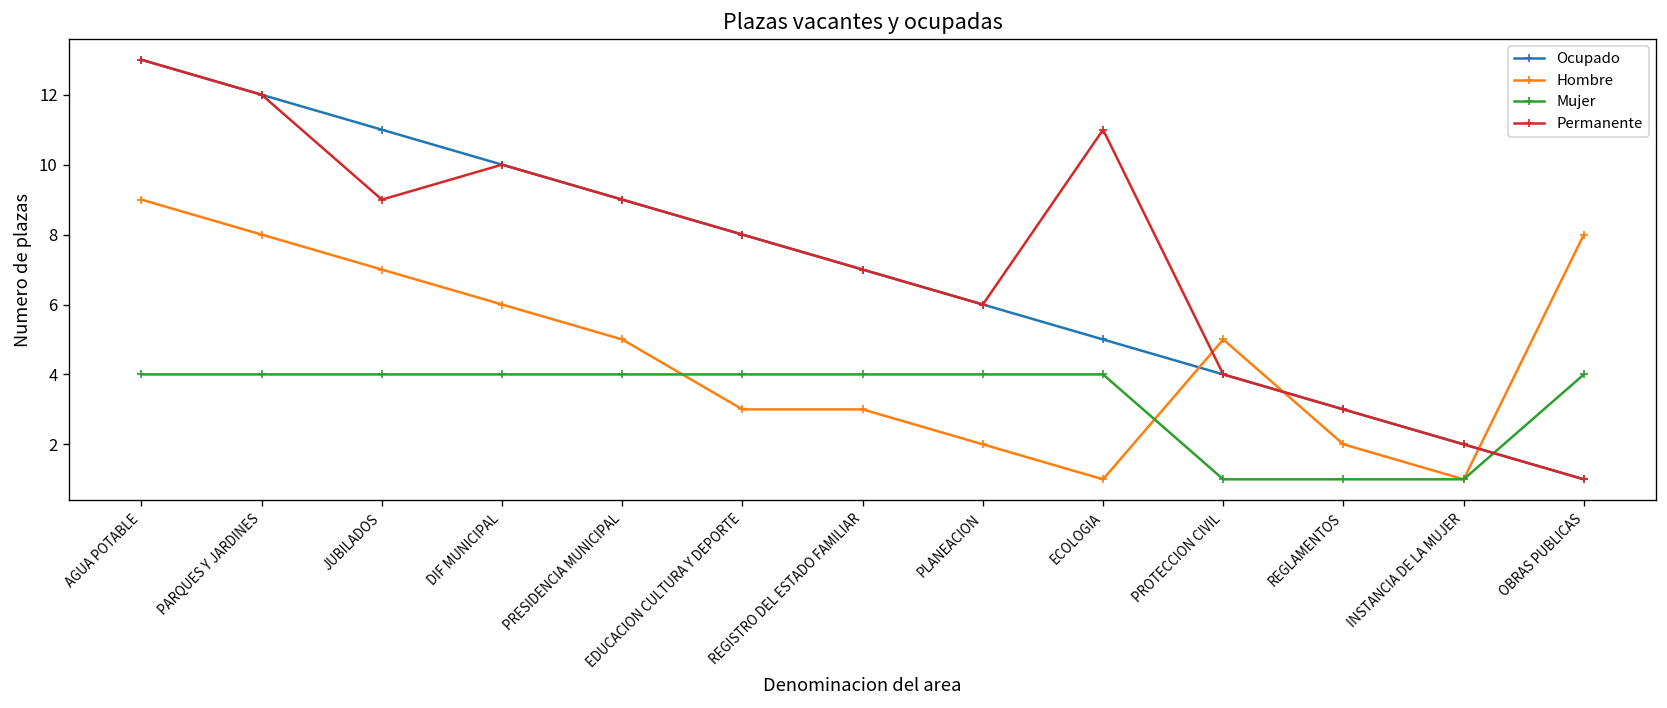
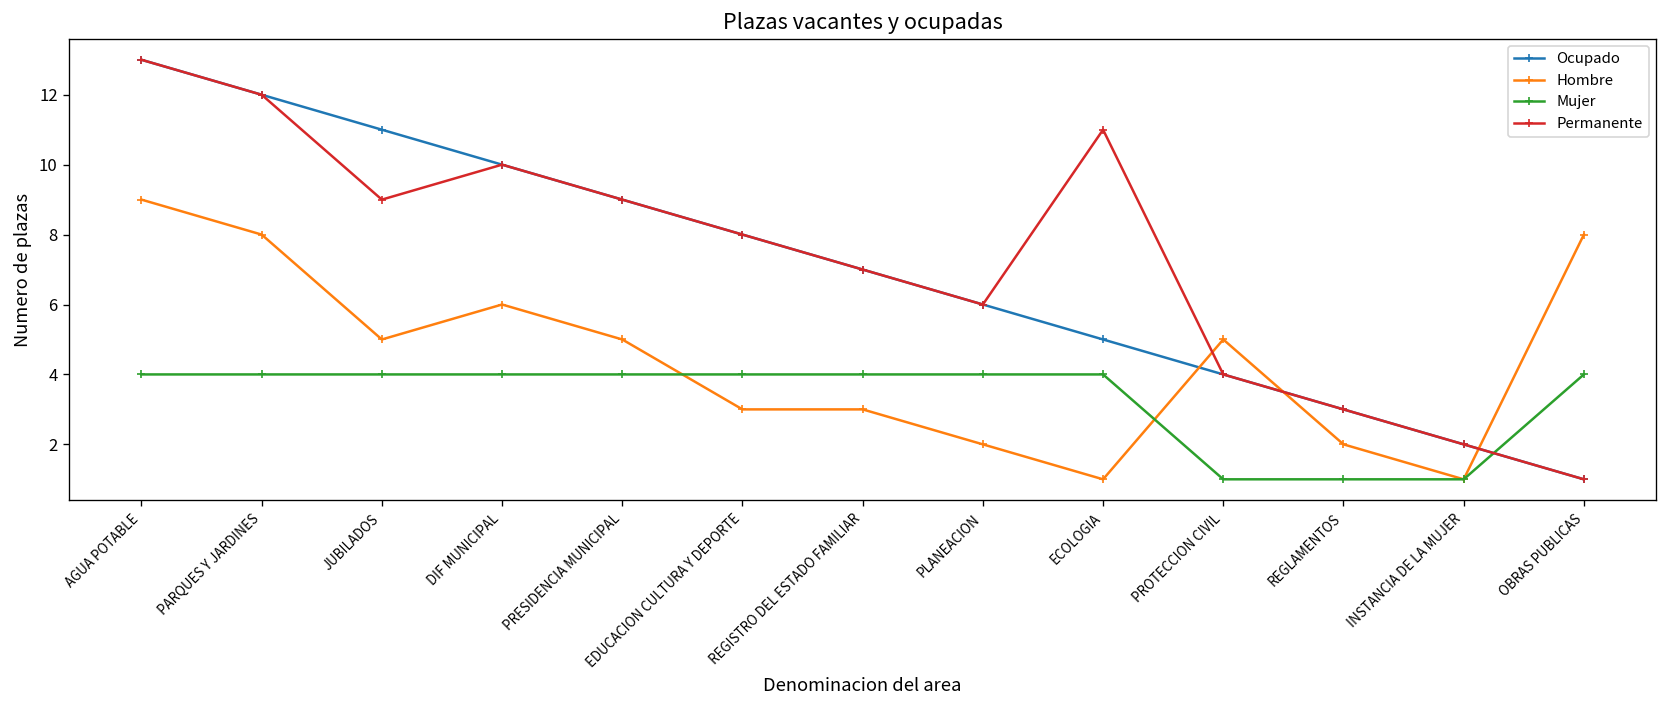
Hombre, JUBILADOS: 7 -> 5
